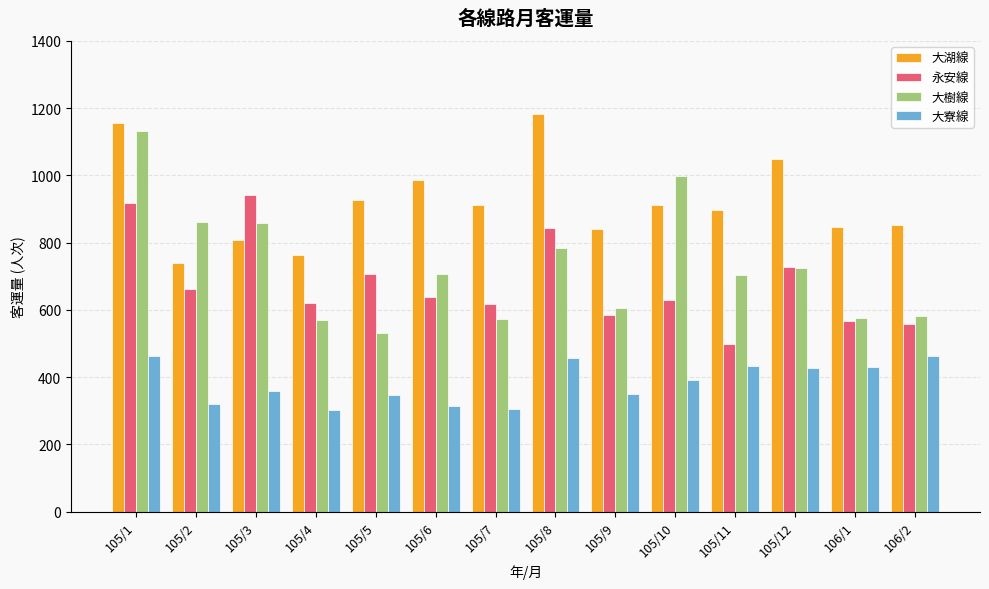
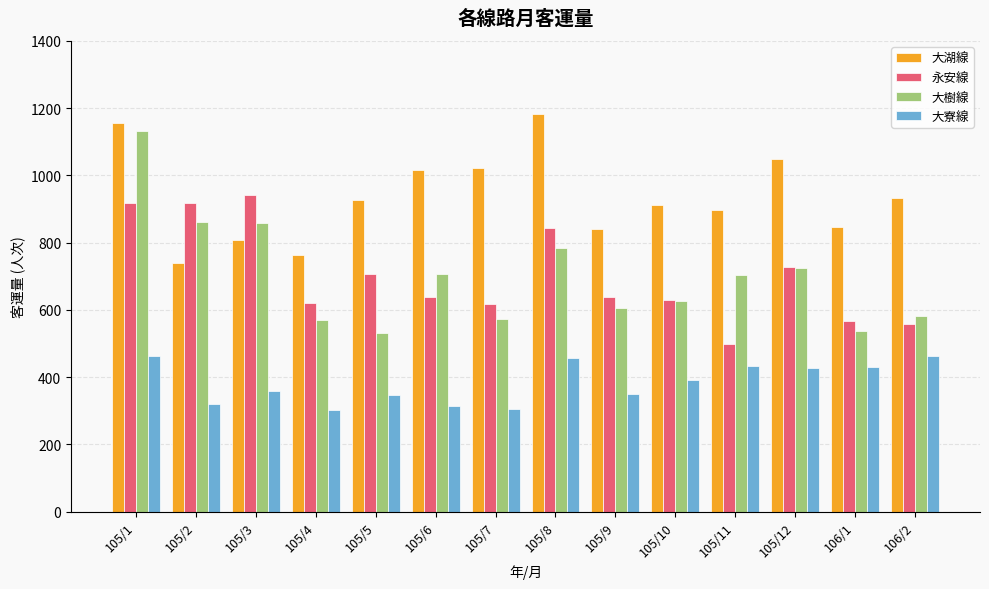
永安線, 105/2: 660 -> 920
大湖線, 105/6: 990 -> 1020
大湖線, 105/7: 910 -> 1020
永安線, 105/9: 590 -> 640
大樹線, 105/10: 1000 -> 630
大樹線, 106/1: 580 -> 540
大湖線, 106/2: 850 -> 930
